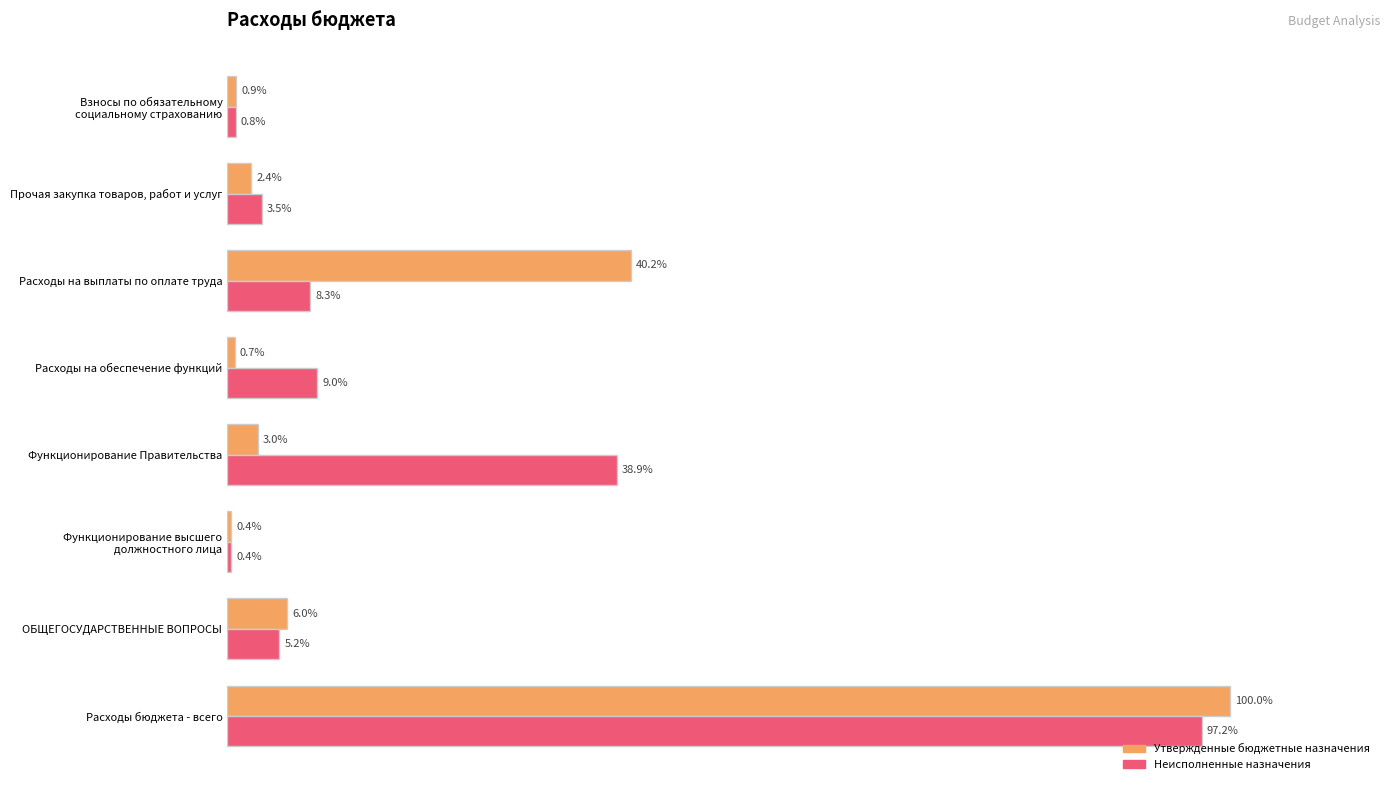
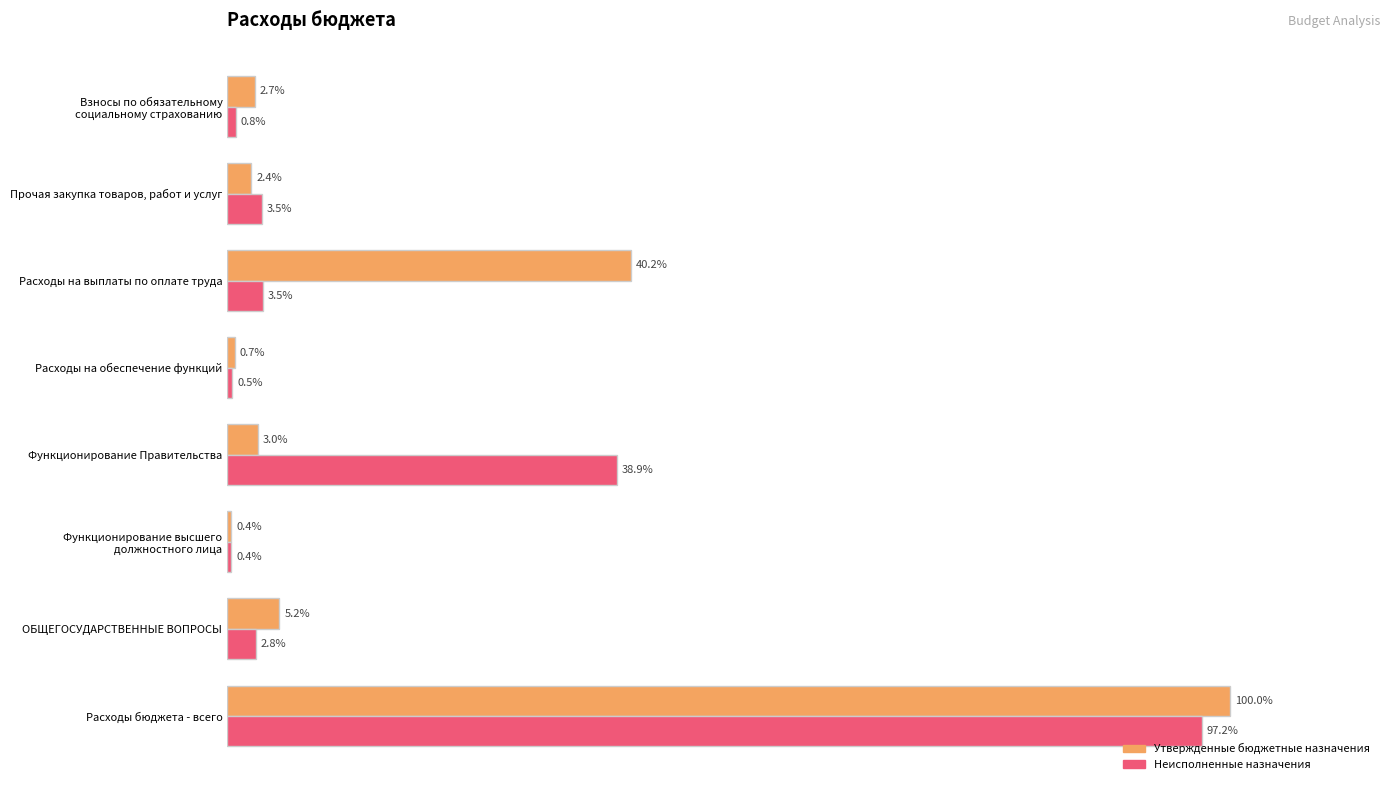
Утвержденные бюджетные назначения, Взносы по обязательному социальному страхованию: 0.9% -> 2.7%
Неисполненные назначения, Расходы на выплаты по оплате труда: 8.3% -> 3.5%
Неисполненные назначения, Расходы на обеспечение функций: 9.0% -> 0.5%
Утвержденные бюджетные назначения, ОБЩЕГОСУДАРСТВЕННЫЕ ВОПРОСЫ: 6.0% -> 5.2%
Неисполненные назначения, ОБЩЕГОСУДАРСТВЕННЫЕ ВОПРОСЫ: 5.2% -> 2.8%
